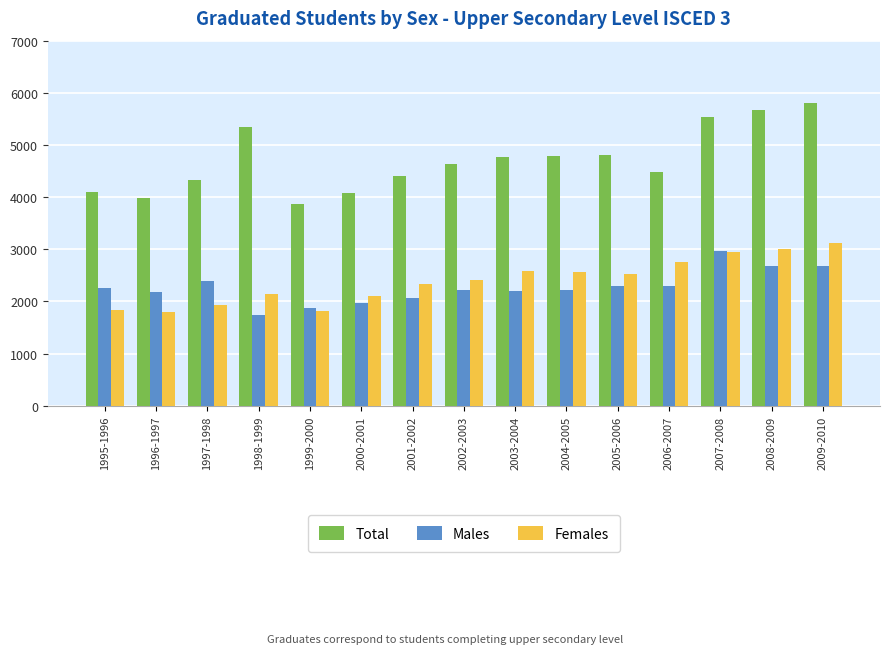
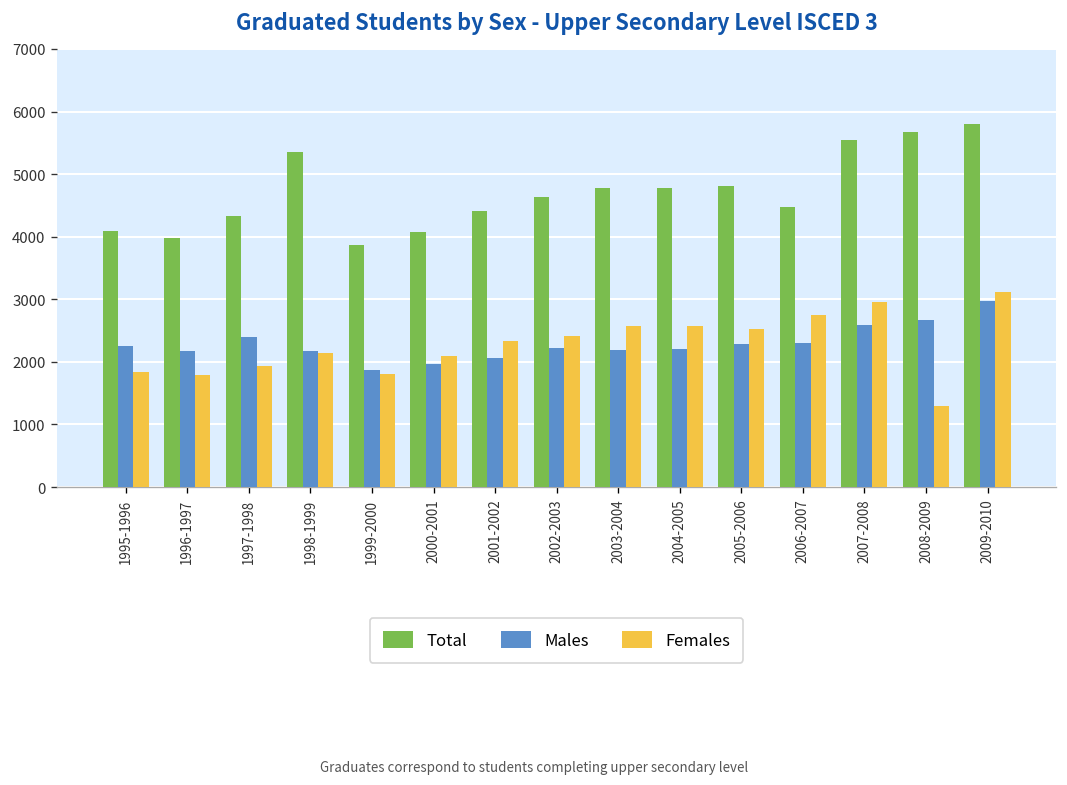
Males, 1998-1999: 1700 -> 2200
Males, 2007-2008: 3000 -> 2600
Females, 2008-2009: 3000 -> 1300
Males, 2009-2010: 2700 -> 3000
